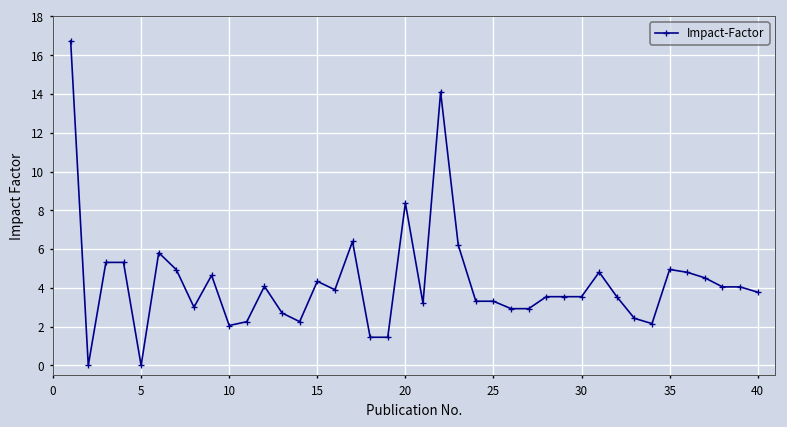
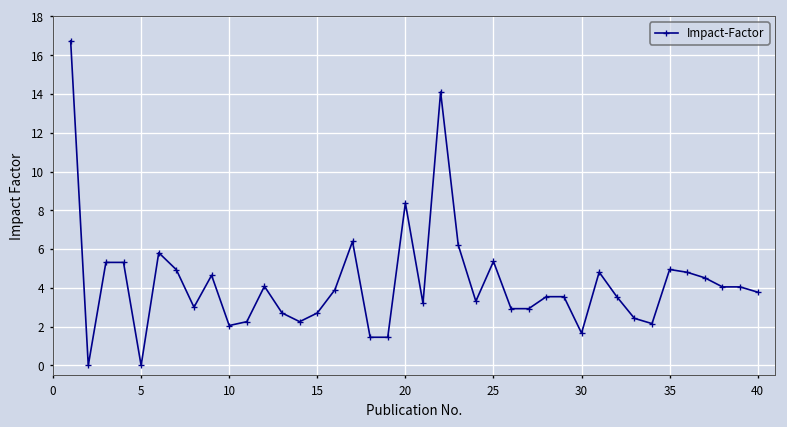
15: 4.3 -> 2.7
25: 3.3 -> 5.4
30: 3.5 -> 1.7
